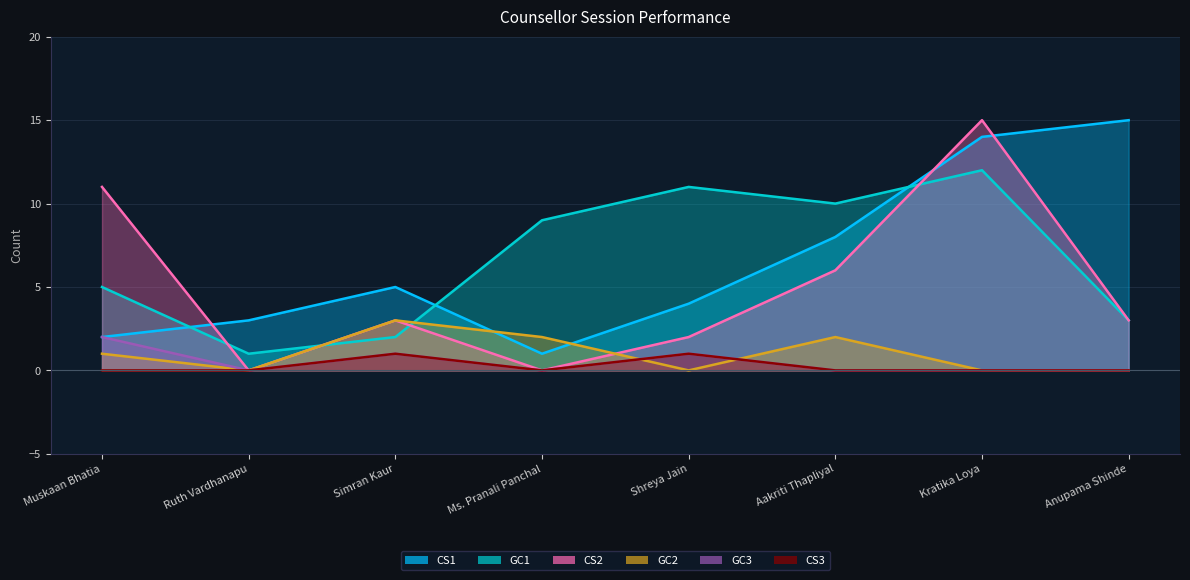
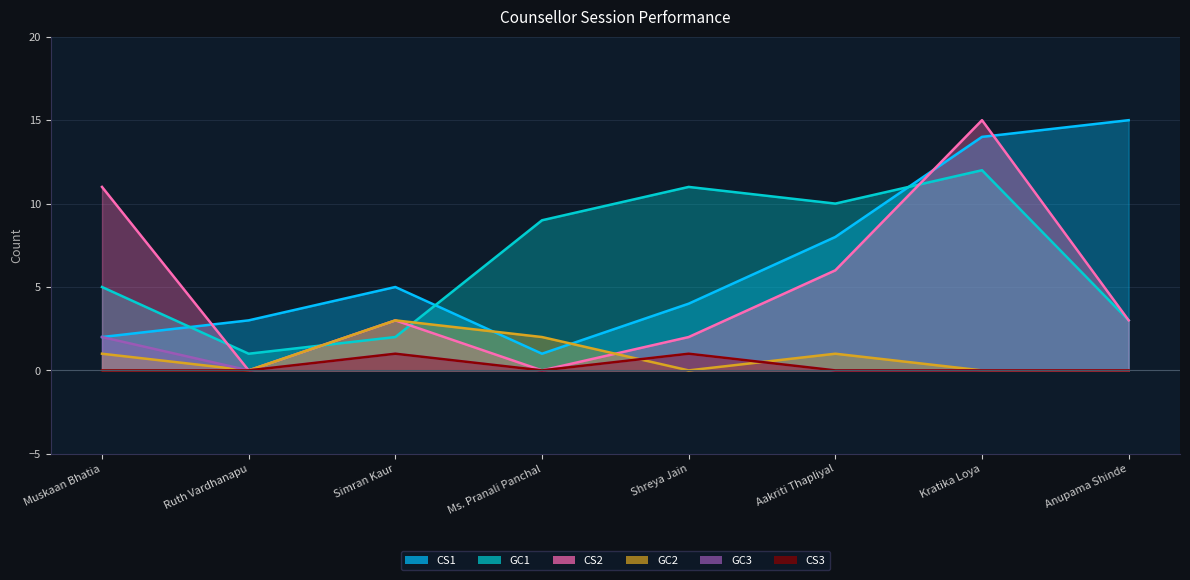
GC2, Aakriti Thapliyal: 2 -> 1
